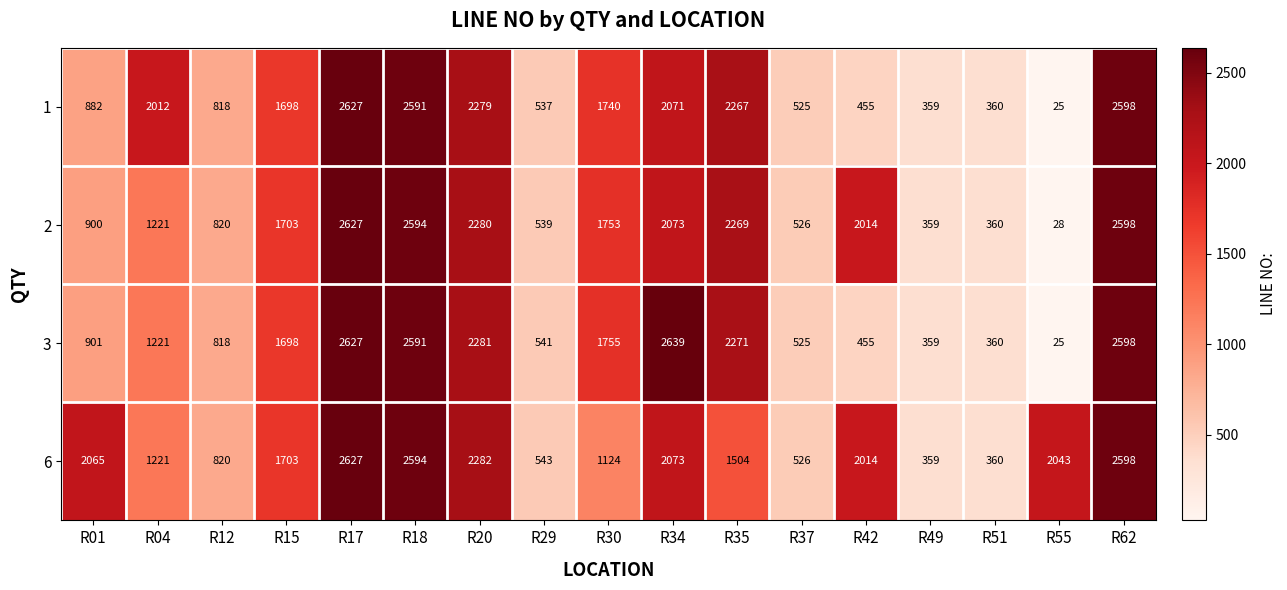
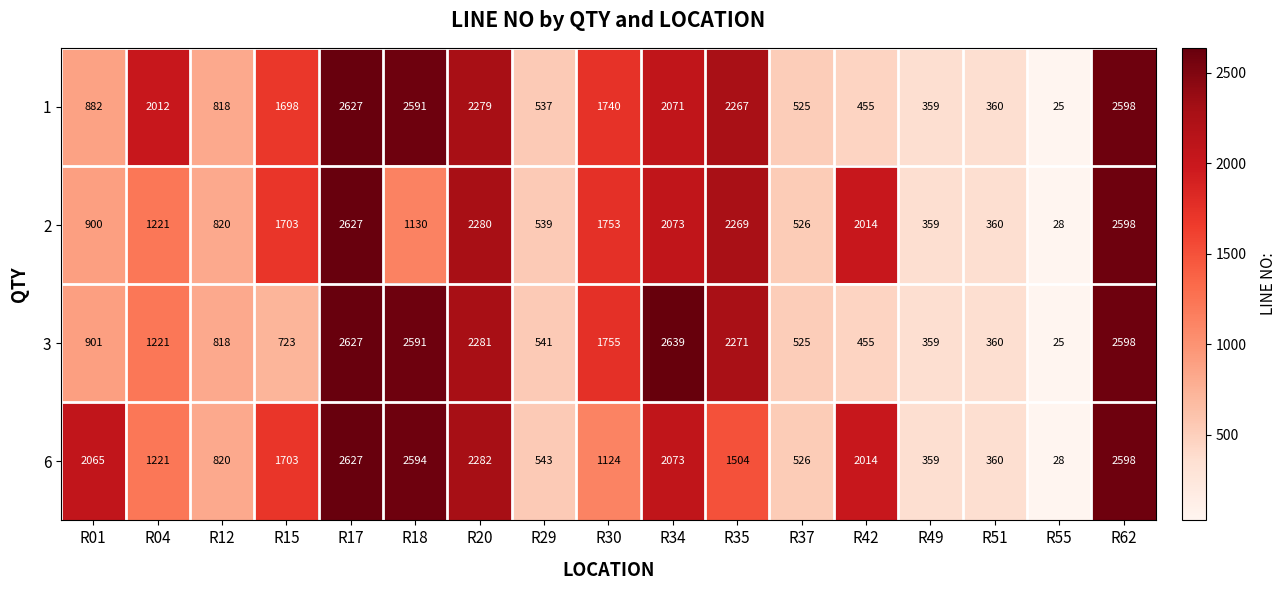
2, R18: 2594 -> 1130
3, R15: 1698 -> 723
6, R55: 2043 -> 28
